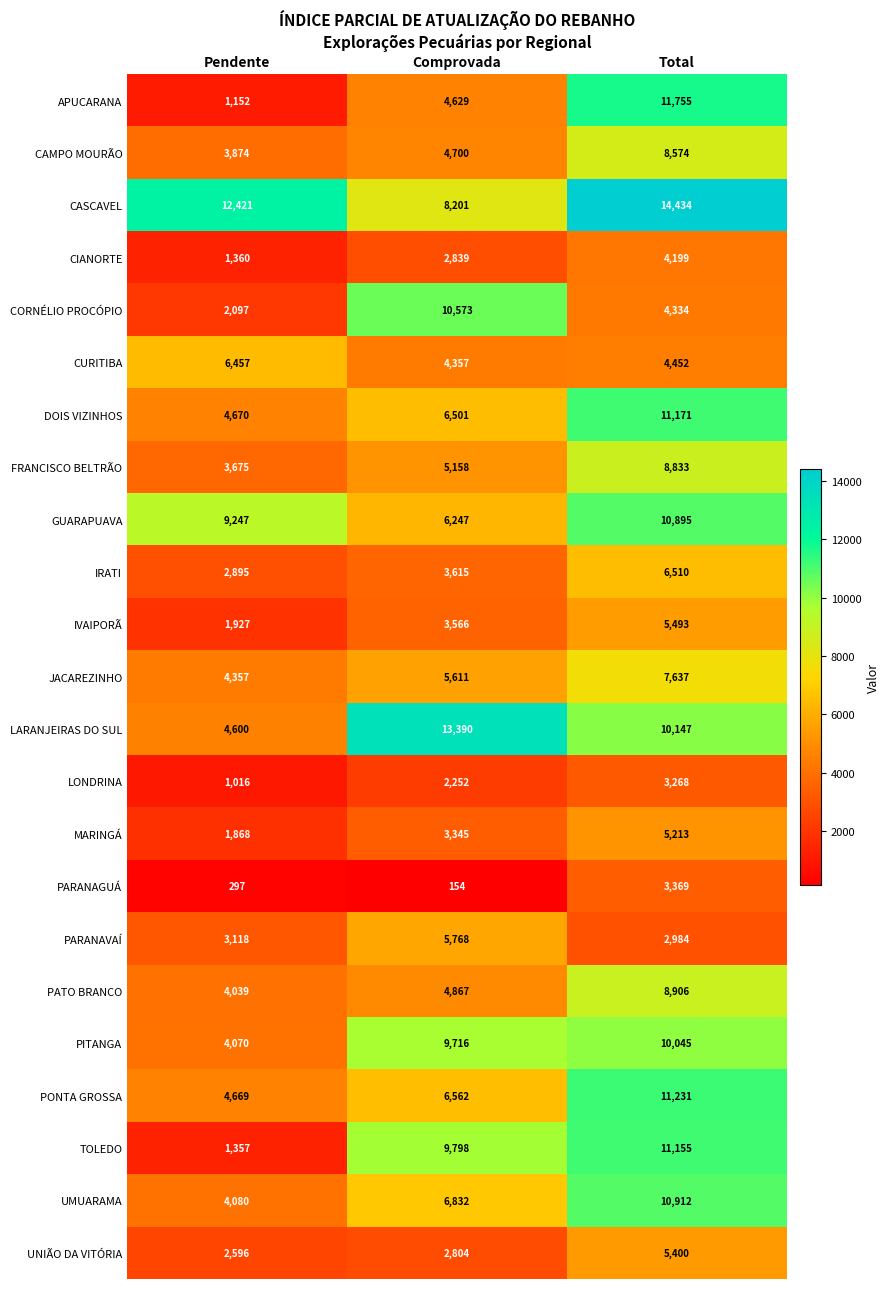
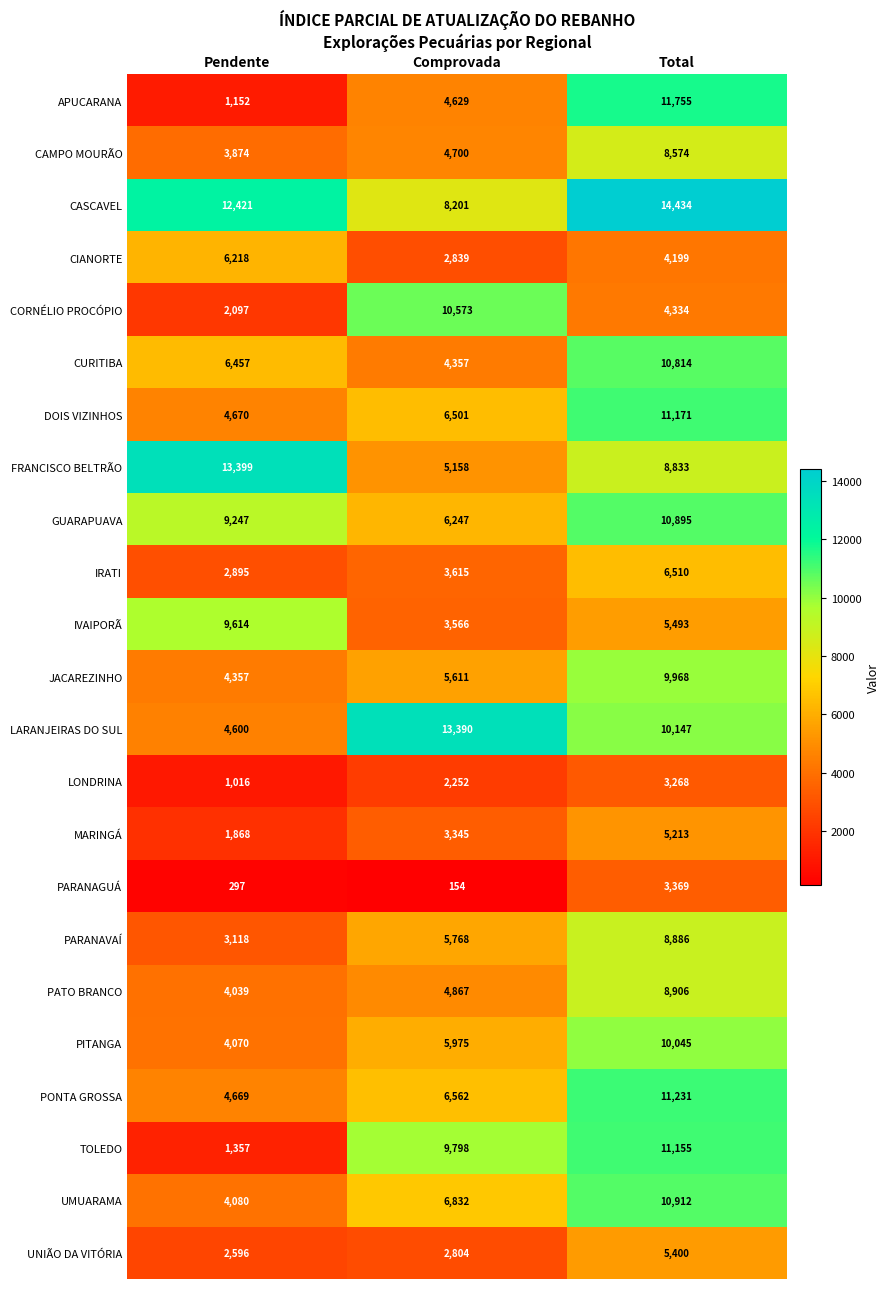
CIANORTE, Pendente: 1,360 -> 6,218
CURITIBA, Total: 4,452 -> 10,814
FRANCISCO BELTRÃO, Pendente: 3,675 -> 13,399
IVAIPORÃ, Pendente: 1,927 -> 9,614
JACAREZINHO, Total: 7,637 -> 9,968
PARANAVAÍ, Total: 2,984 -> 8,886
PITANGA, Comprovada: 9,716 -> 5,975
